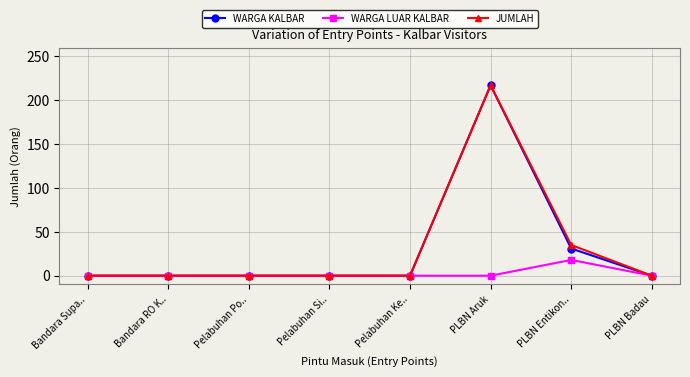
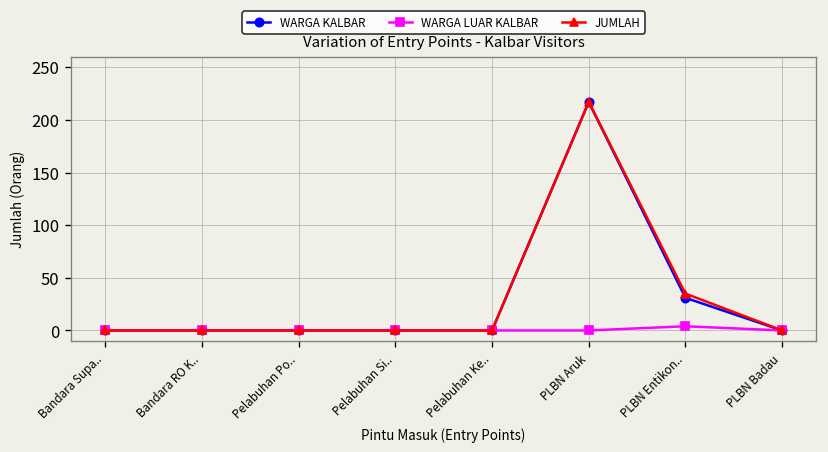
WARGA LUAR KALBAR, PLBN Entikon..: 20 -> 0
